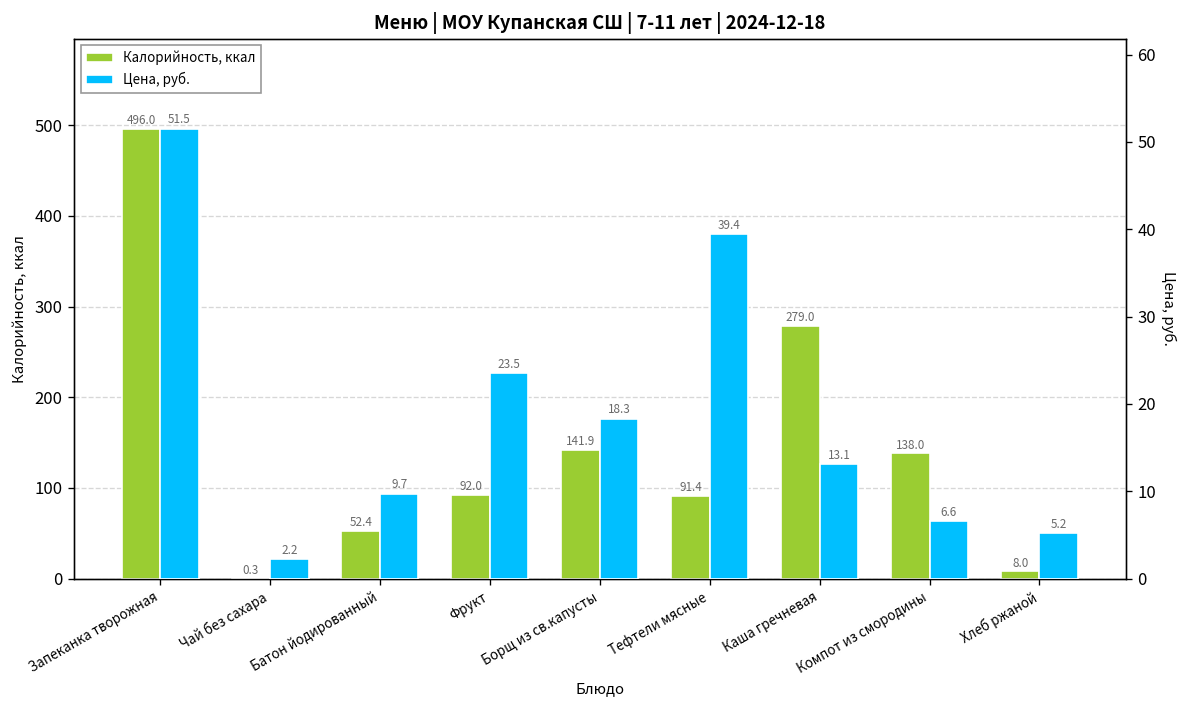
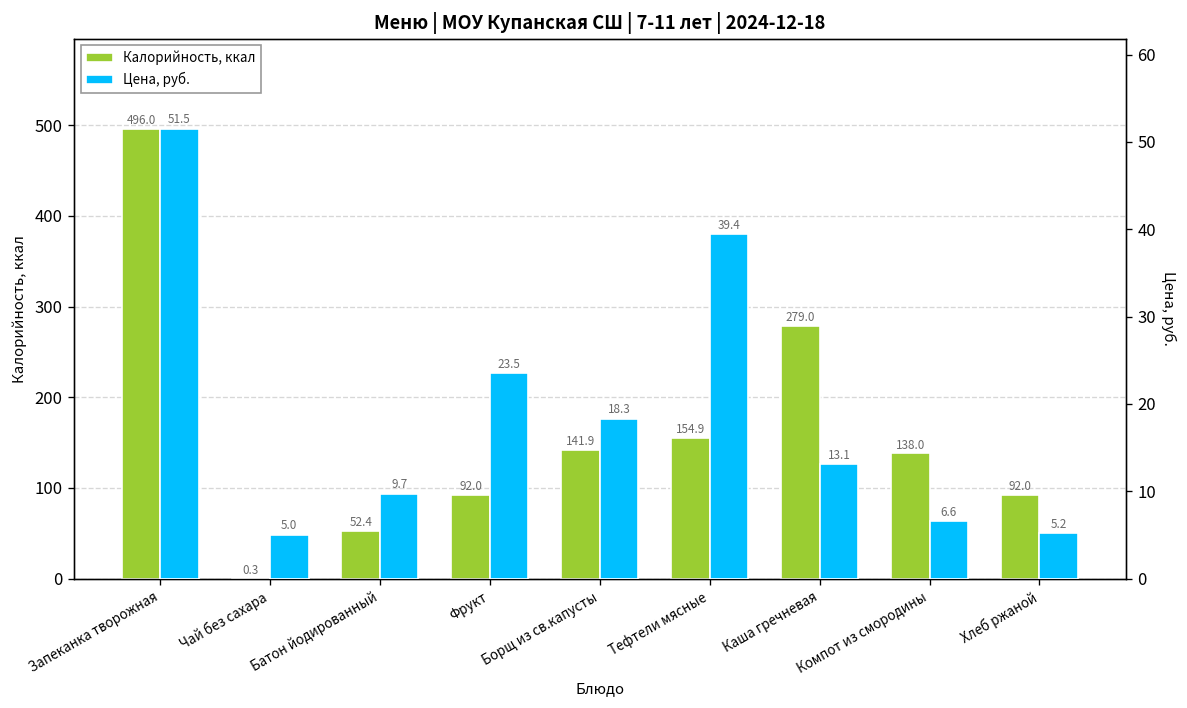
Калорийность, ккал, Тефтели мясные: 91.4 -> 154.9
Калорийность, ккал, Хлеб ржаной: 8.0 -> 92.0
Цена, руб., Чай без сахара: 2.2 -> 5.0
